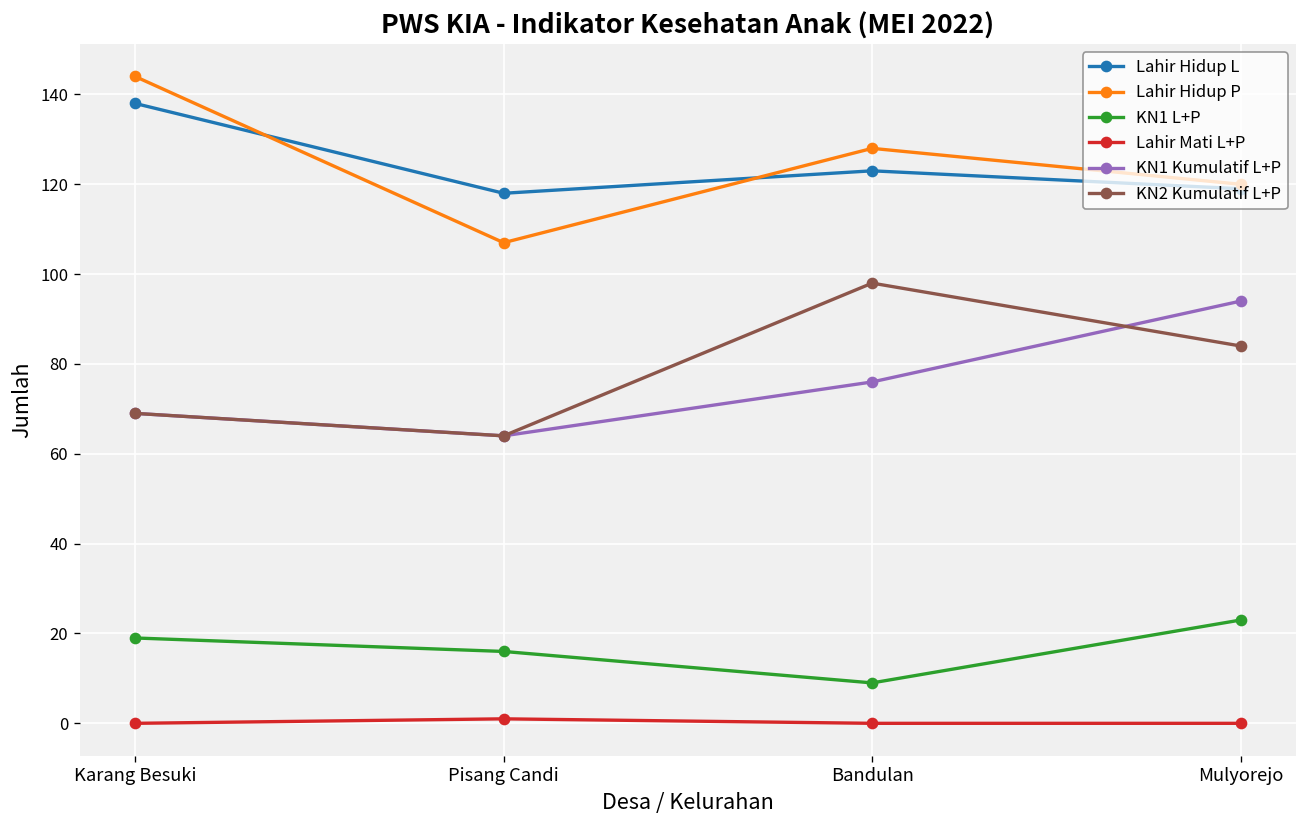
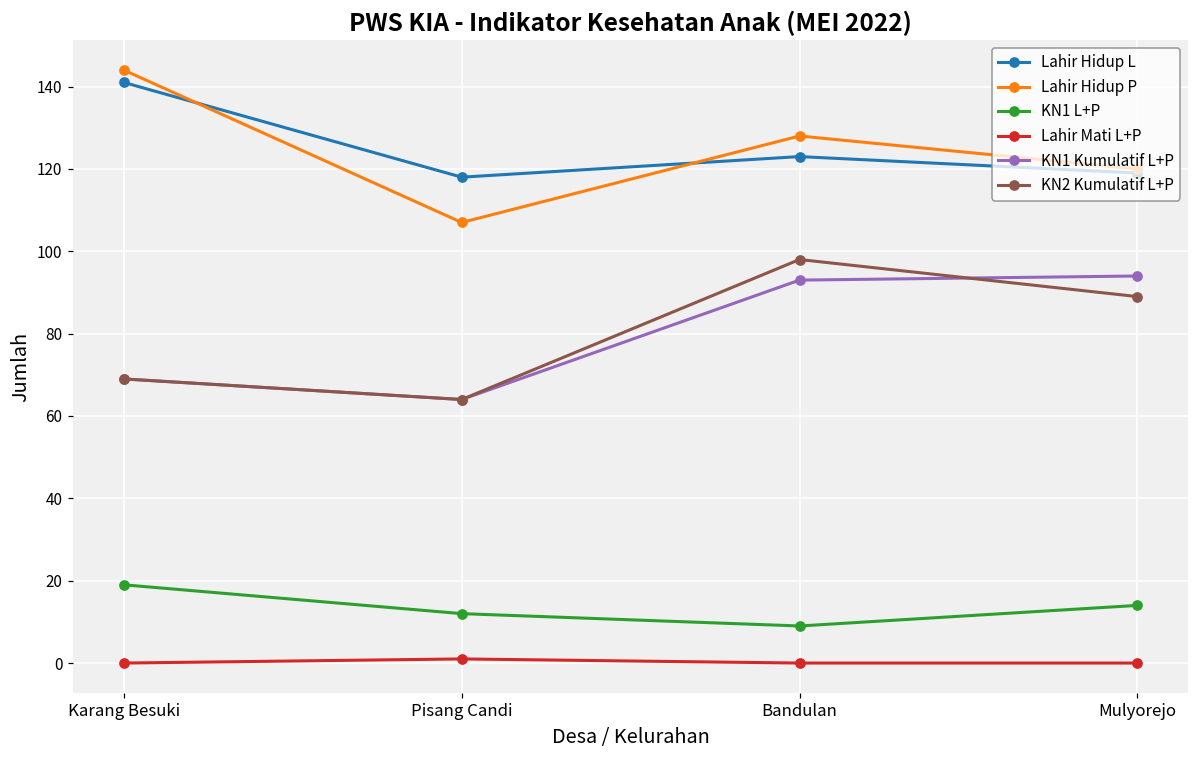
Lahir Hidup L, Karang Besuki: 138 -> 141
KN1 L+P, Pisang Candi: 16 -> 12
KN1 Kumulatif L+P, Bandulan: 76 -> 93
KN1 L+P, Mulyorejo: 23 -> 14
KN2 Kumulatif L+P, Mulyorejo: 84 -> 89
